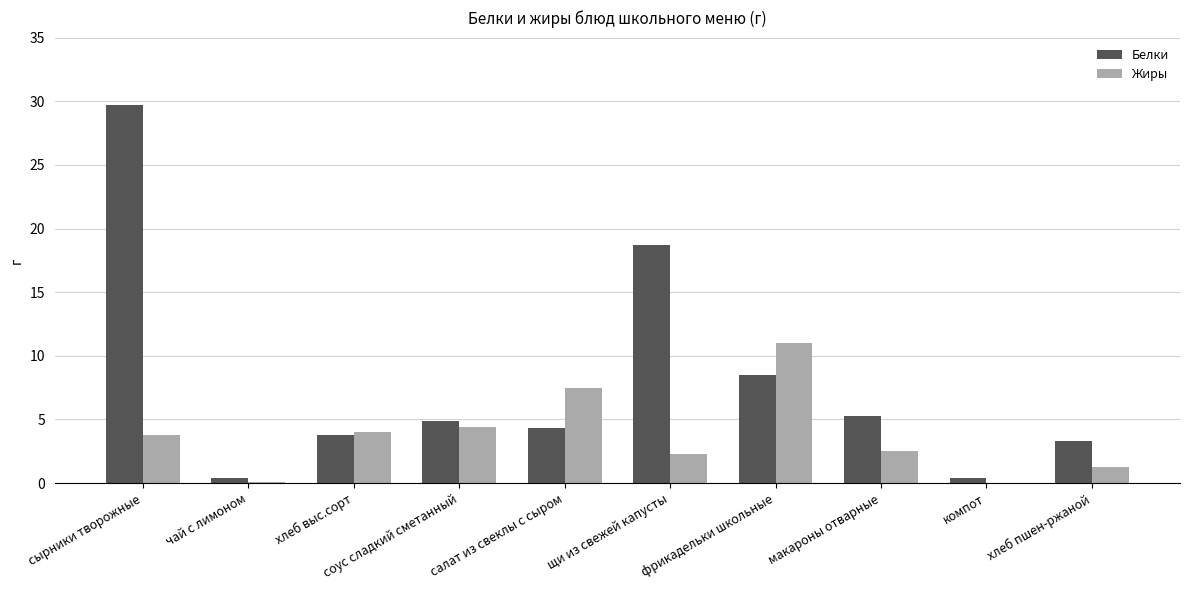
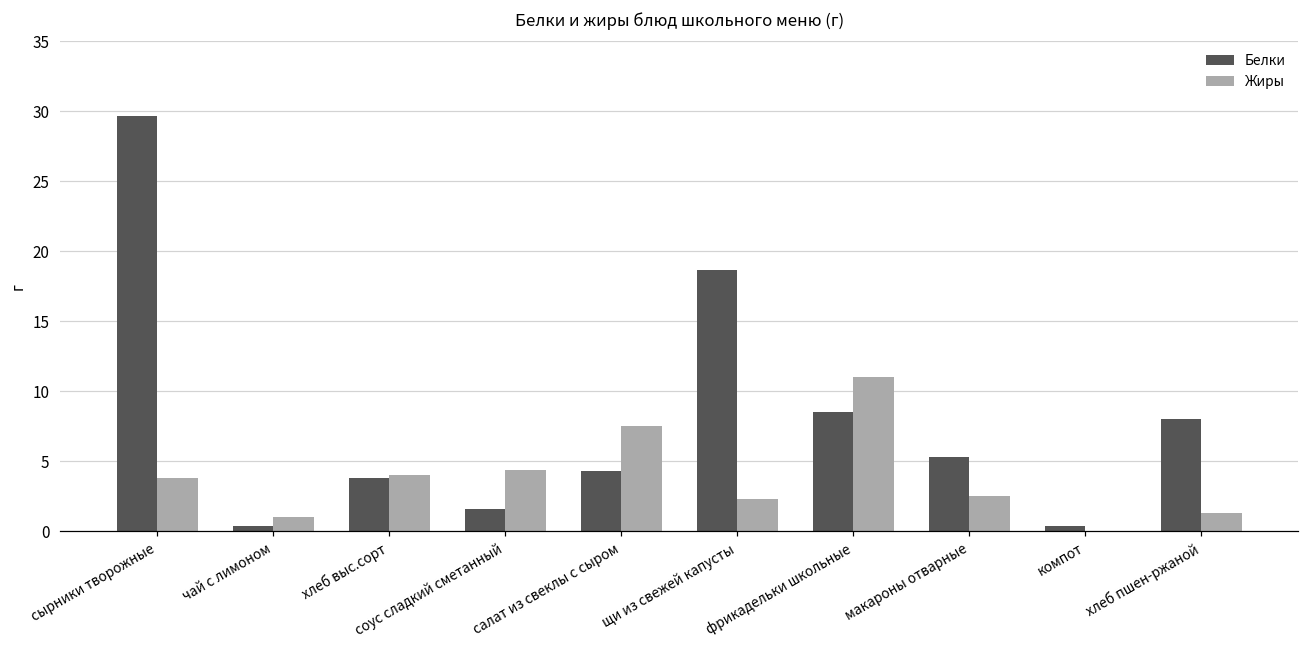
Жиры, чай с лимоном: 0.1 -> 1.0
Белки, соус сладкий сметанный: 4.9 -> 1.6
Белки, хлеб пшен-ржаной: 3.3 -> 8.0
